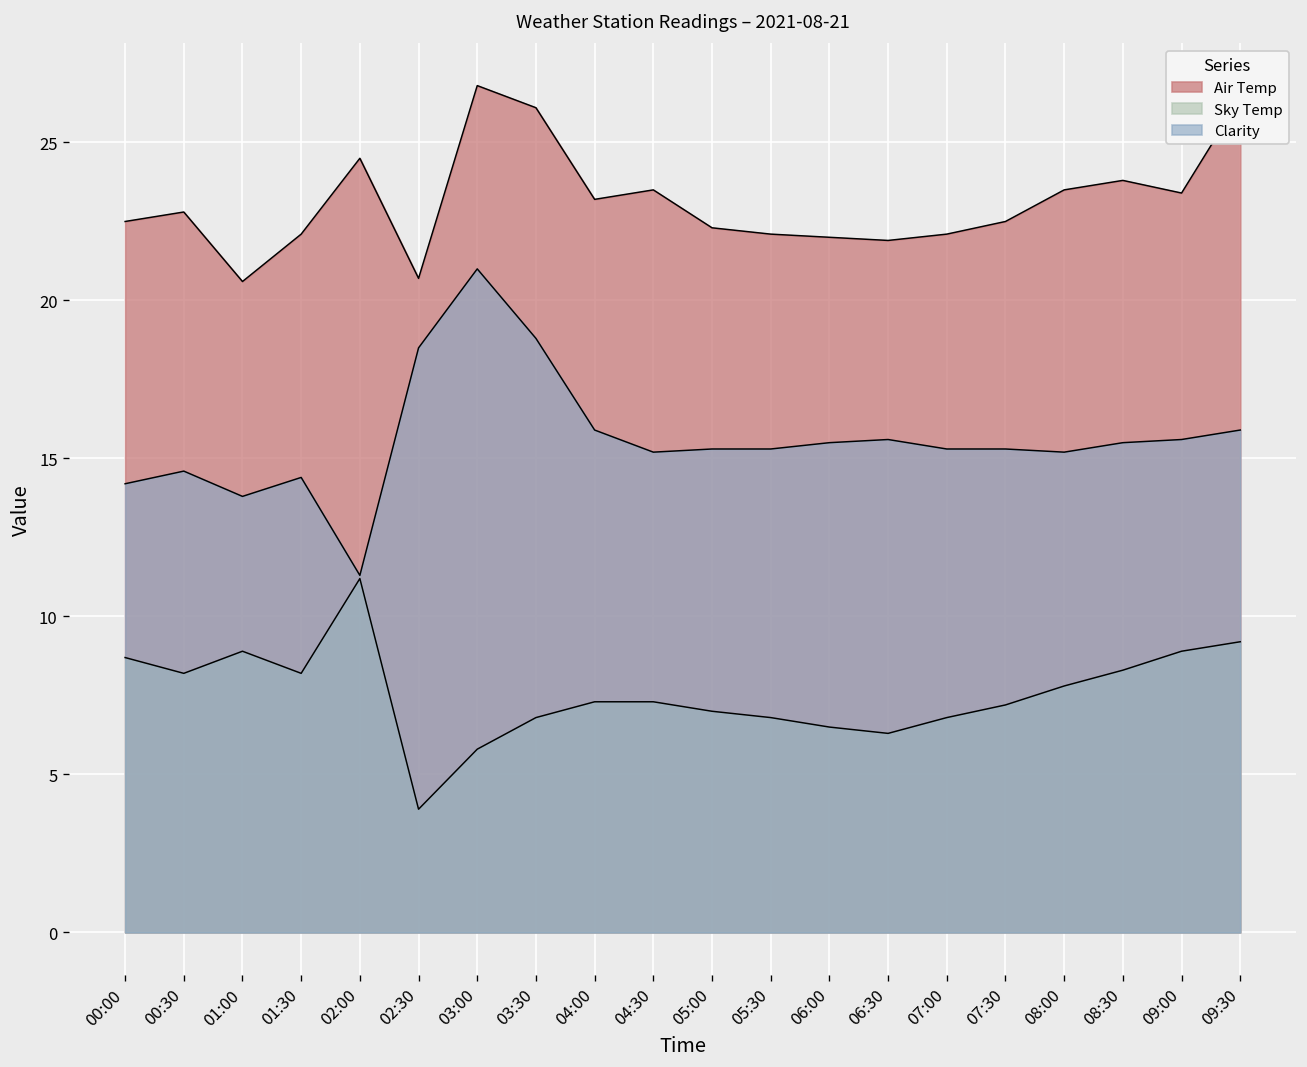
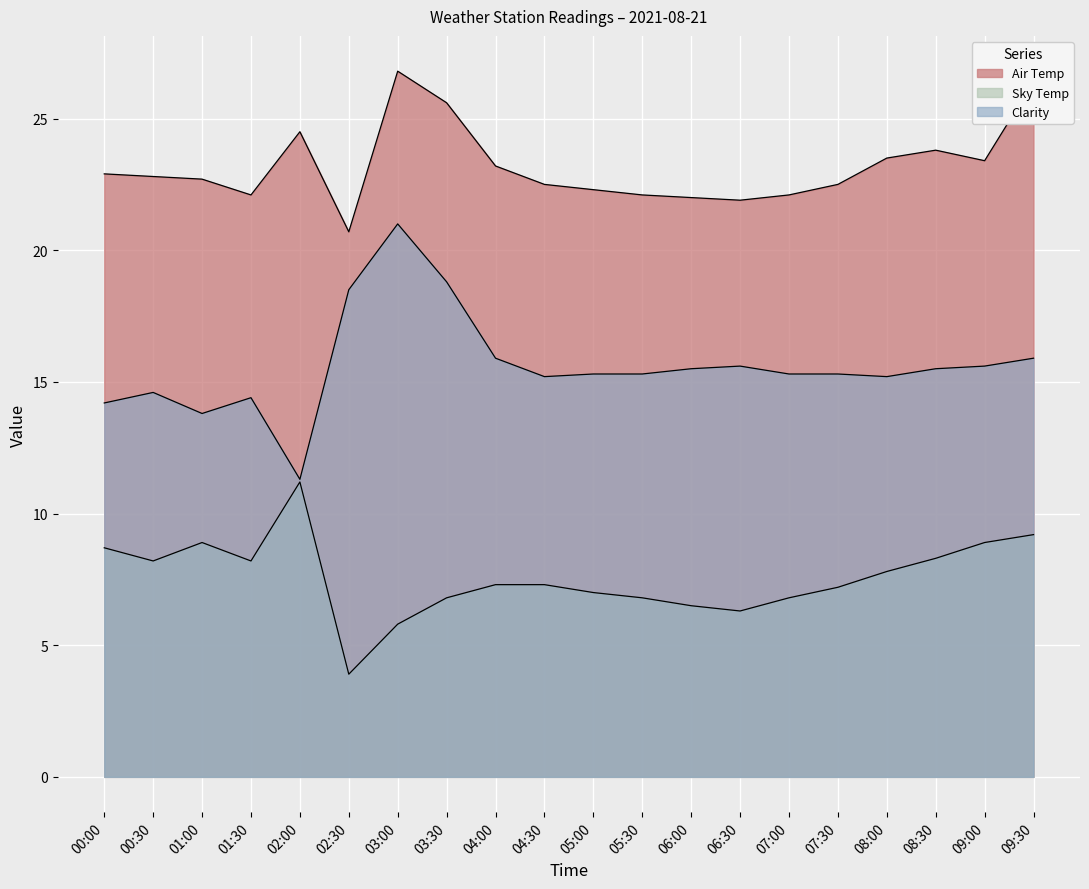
Air Temp, 00:00: 22.5 -> 22.9
Air Temp, 01:00: 20.6 -> 22.7
Air Temp, 03:30: 26.1 -> 25.6
Air Temp, 04:30: 23.5 -> 22.5
